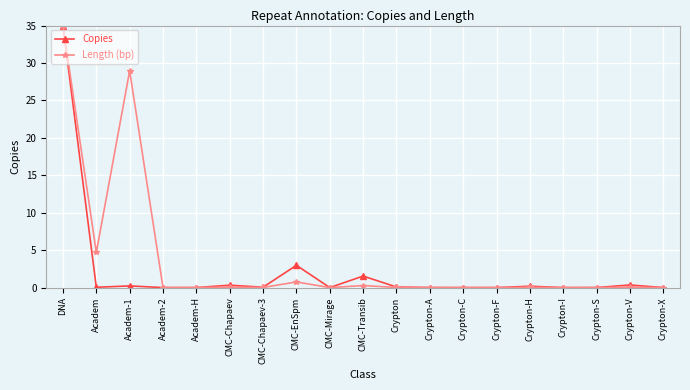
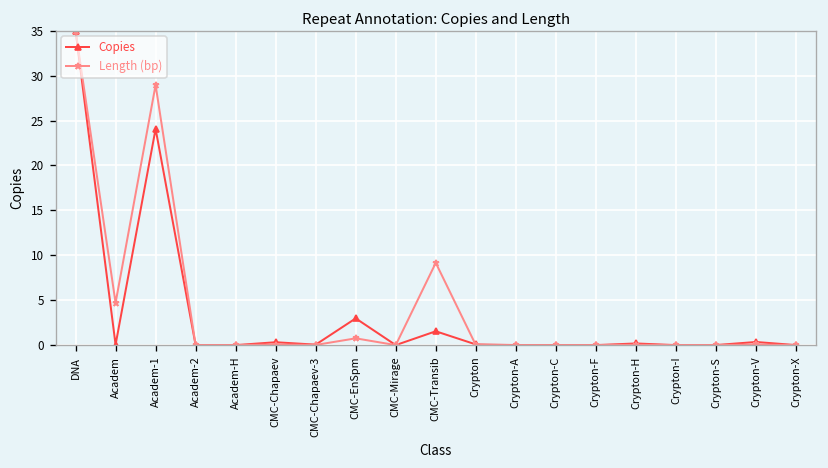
Copies, Academ-1: 0 -> 24
Length (bp), CMC-Transib: 0 -> 9
